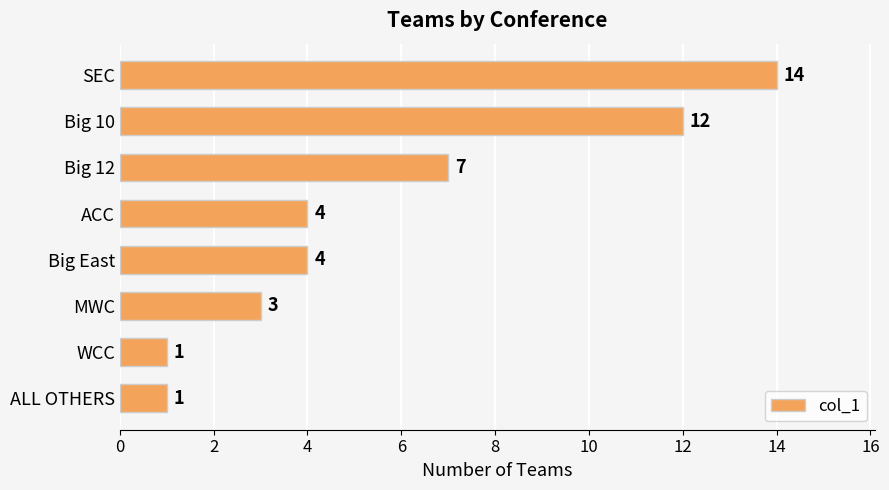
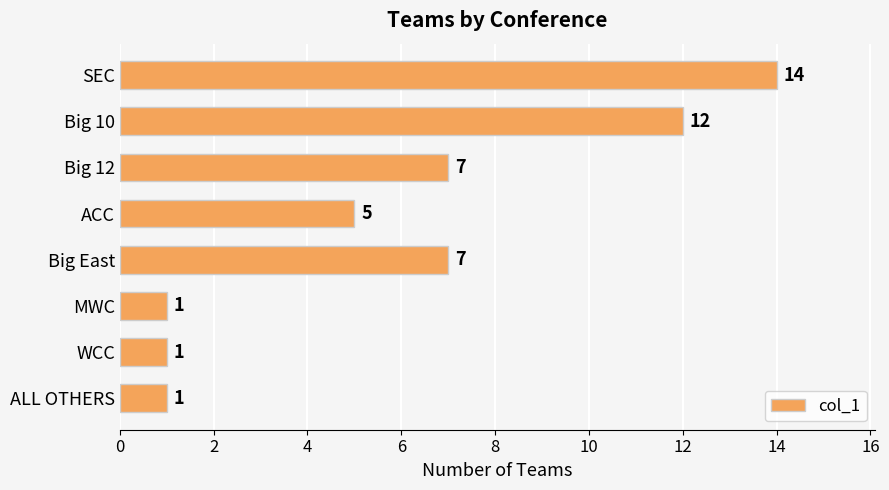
ACC: 4 -> 5
Big East: 4 -> 7
MWC: 3 -> 1
